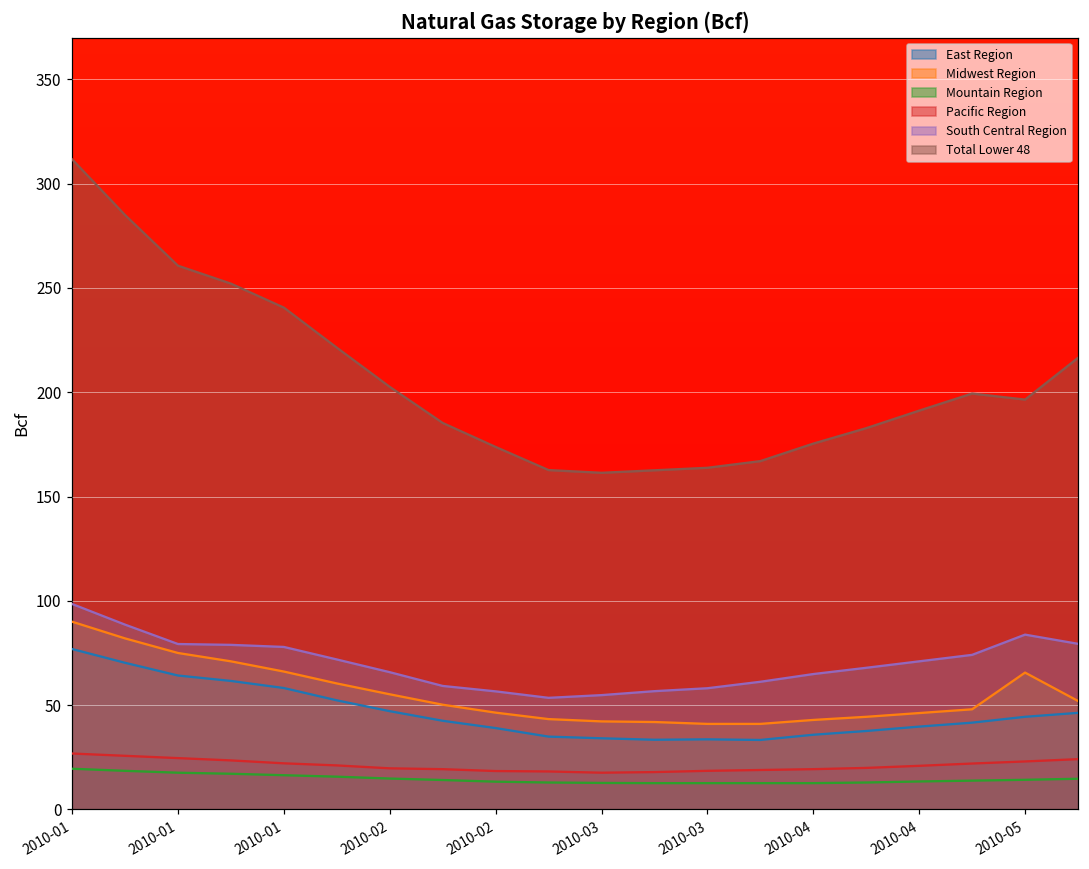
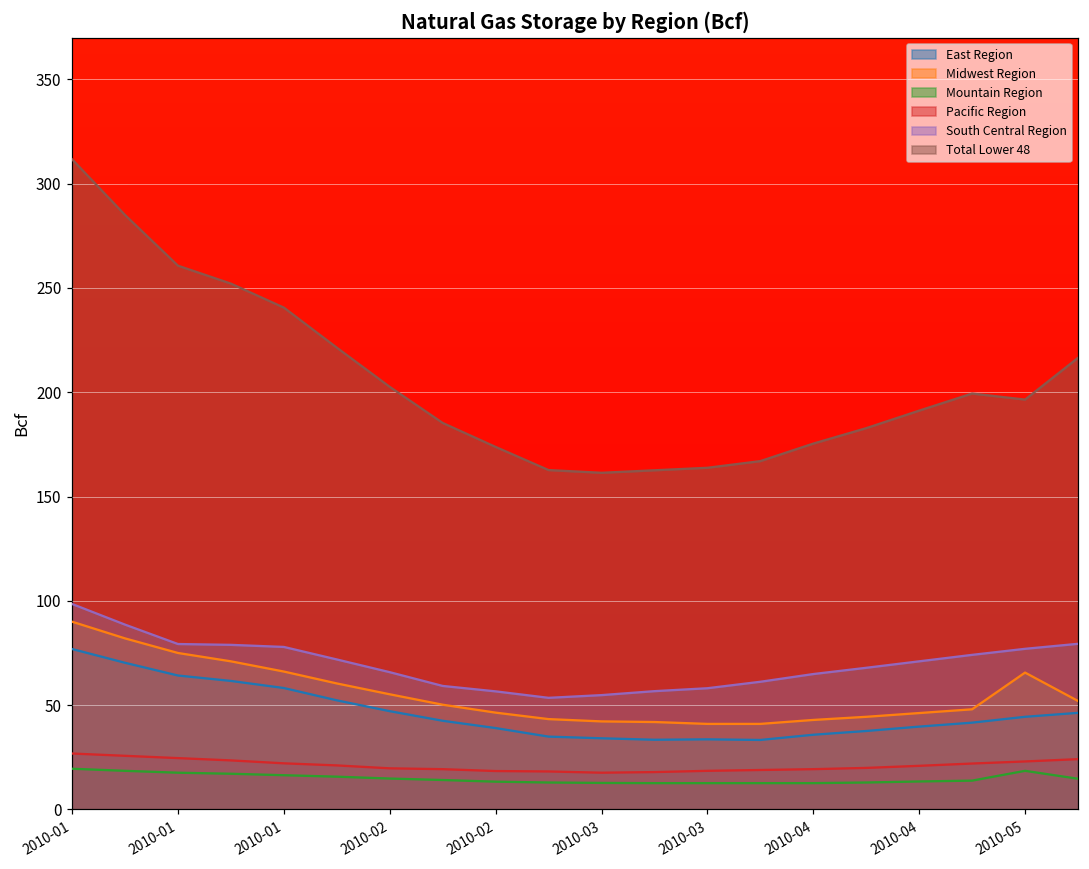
Mountain Region, 2010-05: 14 -> 19
South Central Region, 2010-05: 84 -> 77
